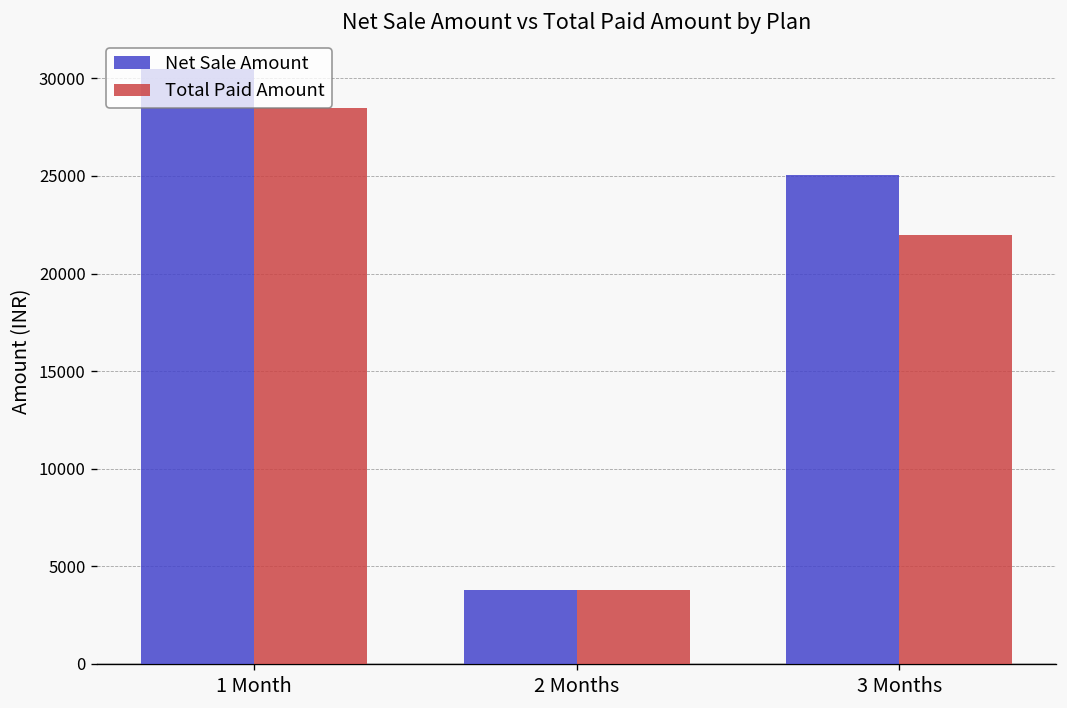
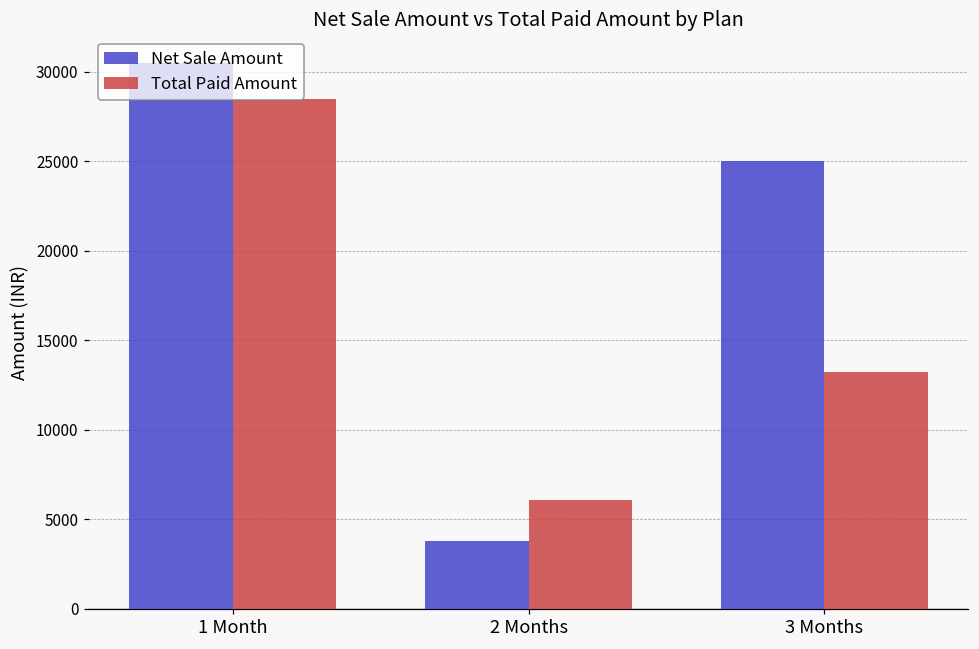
Total Paid Amount, 2 Months: 3800 -> 6100
Total Paid Amount, 3 Months: 22000 -> 13200
